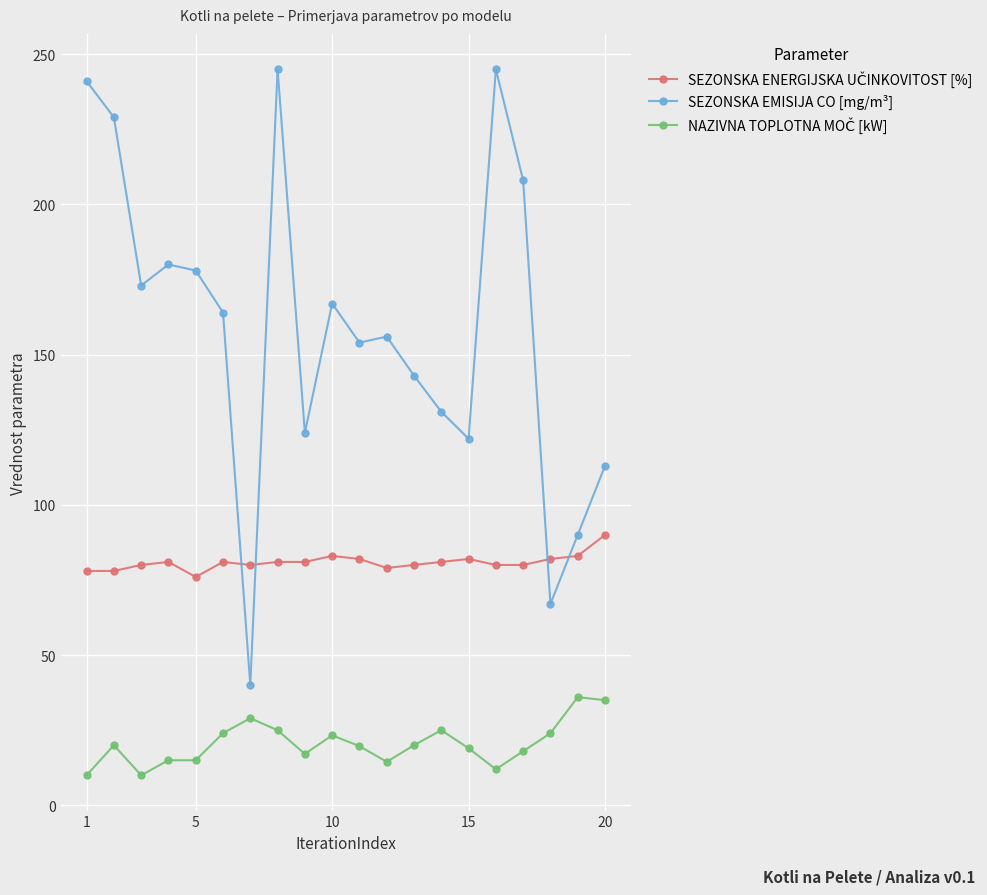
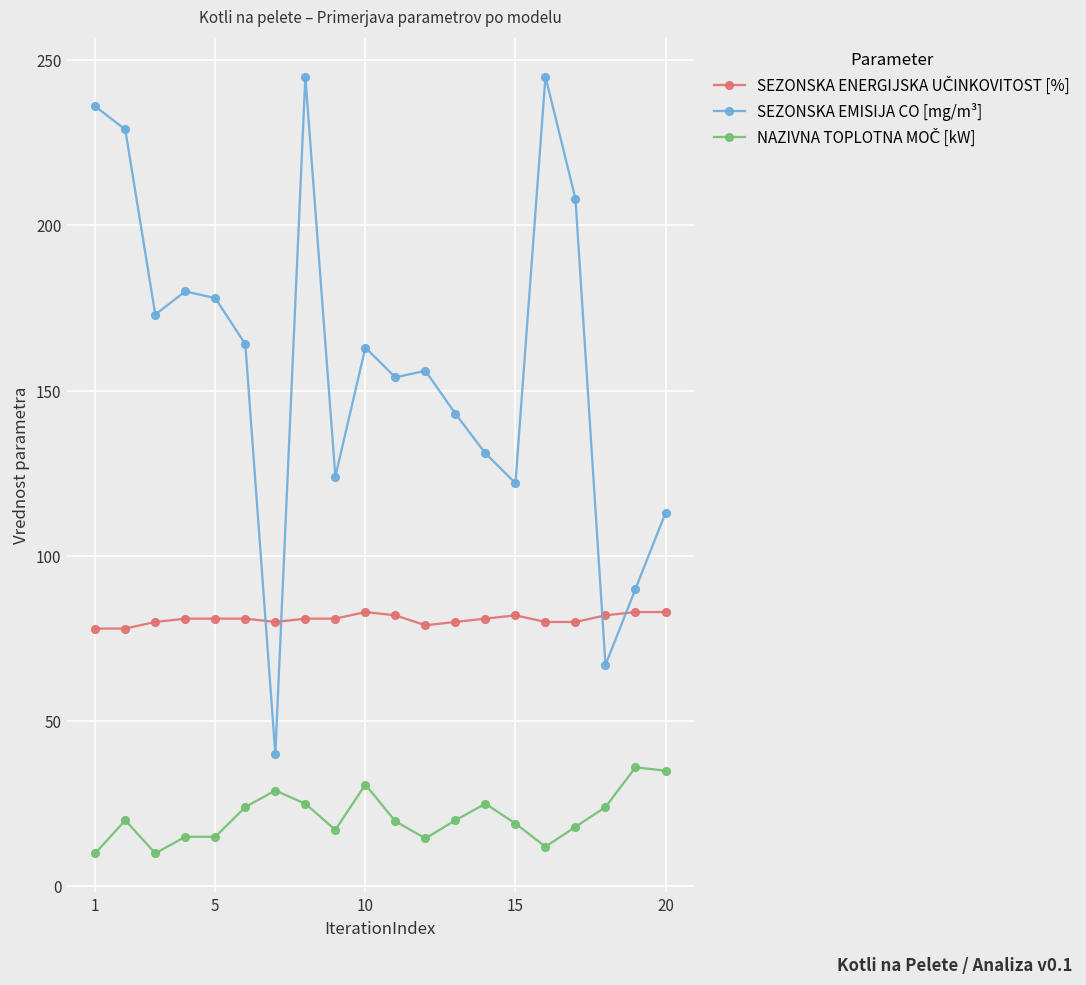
SEZONSKA EMISIJA CO [mg/m³], 1: 241 -> 236
SEZONSKA ENERGIJSKA UČINKOVITOST [%], 5: 76 -> 81
SEZONSKA EMISIJA CO [mg/m³], 10: 167 -> 163
NAZIVNA TOPLOTNA MOČ [kW], 10: 23 -> 31
SEZONSKA ENERGIJSKA UČINKOVITOST [%], 20: 90 -> 83
